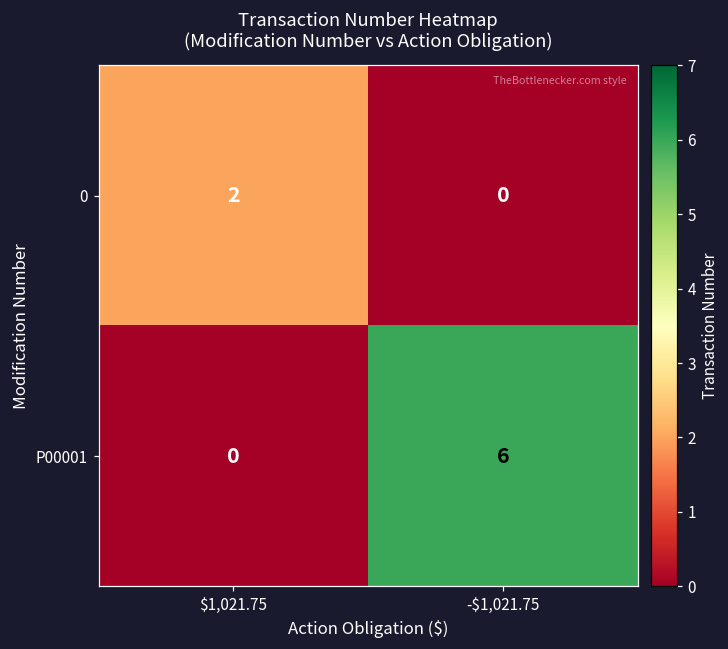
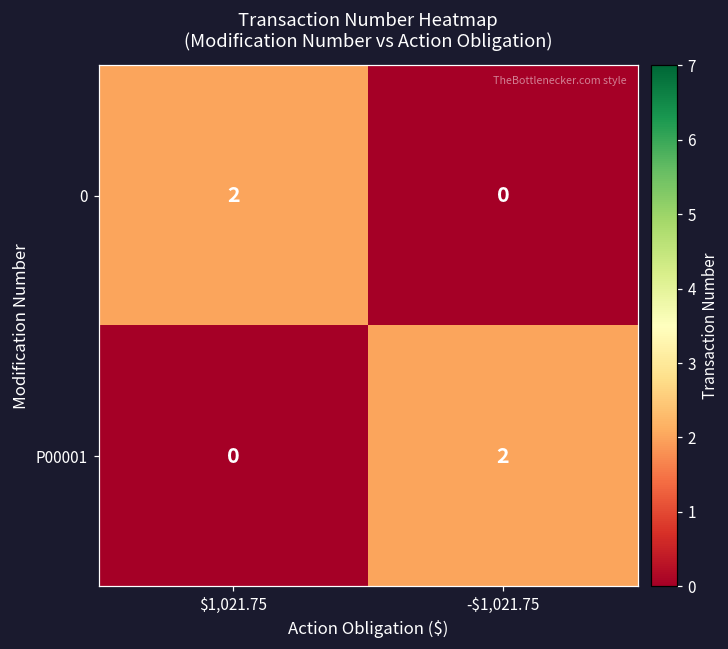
P00001, -$1,021.75: 6 -> 2
